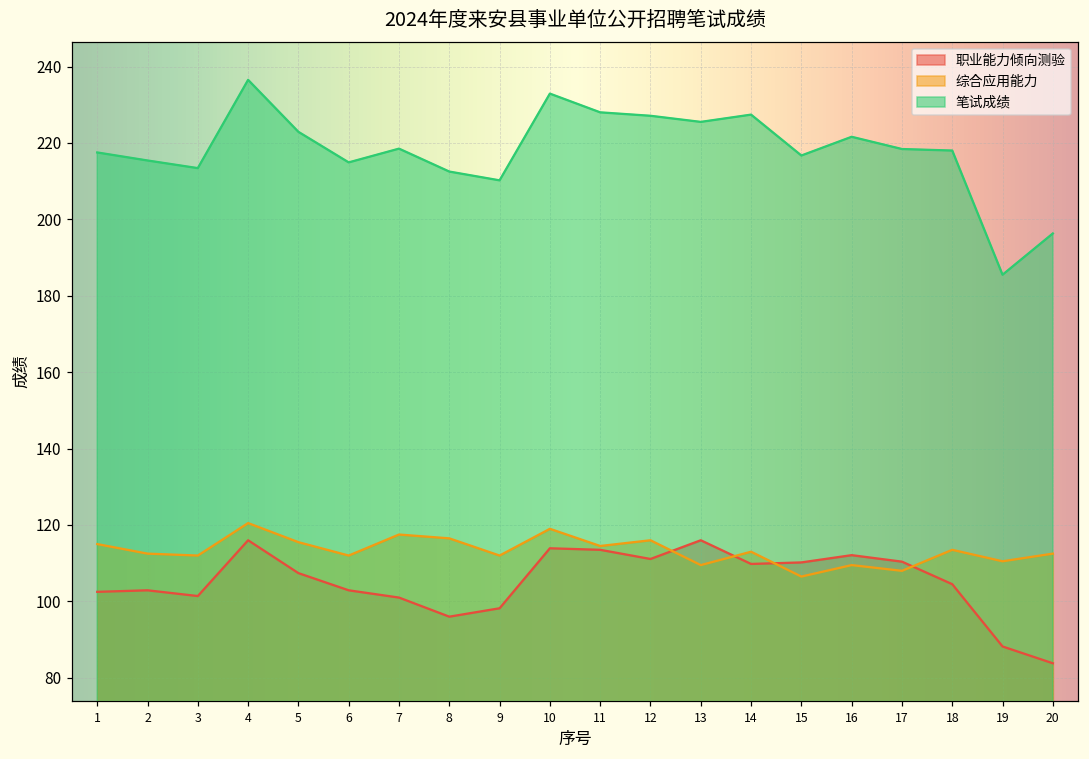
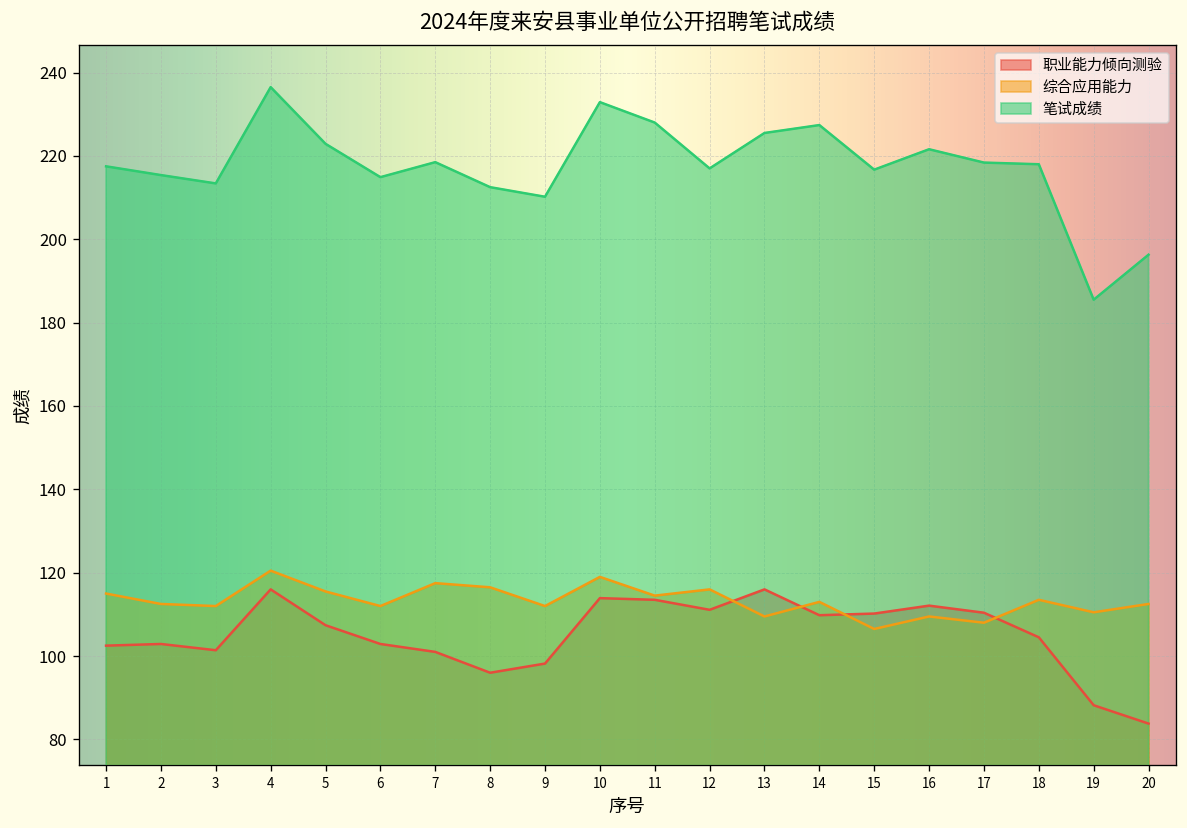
笔试成绩, 12: 227 -> 217
